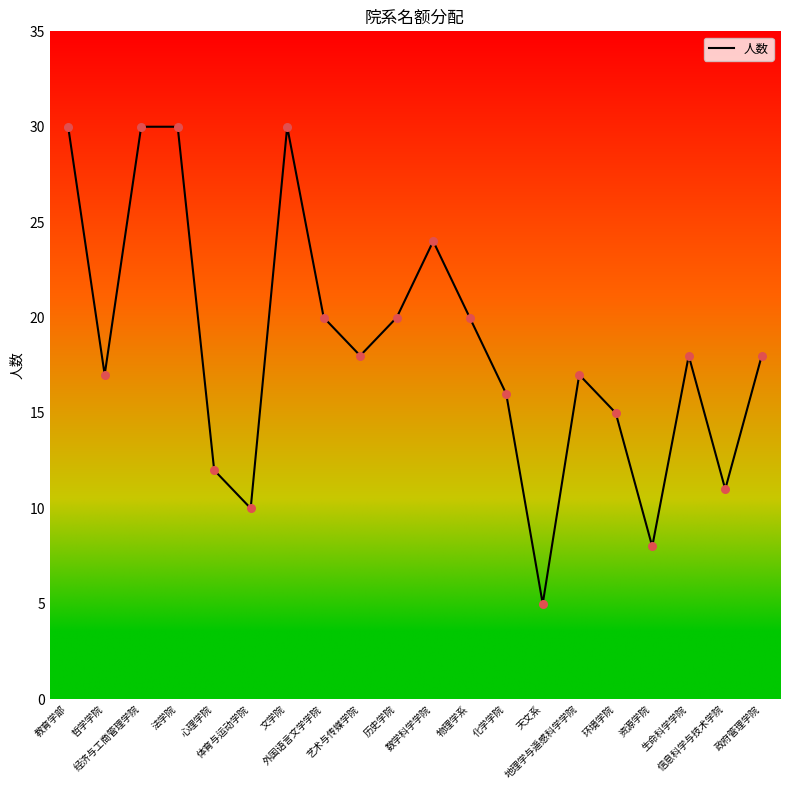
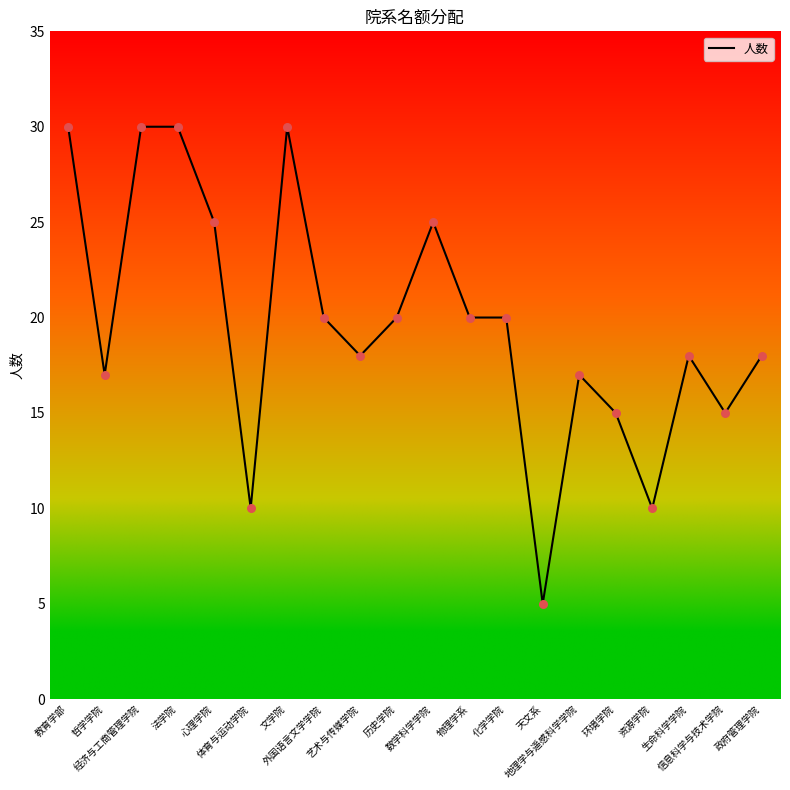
心理学院: 12 -> 25
数学科学学院: 24 -> 25
化学学院: 16 -> 20
资源学院: 8 -> 10
信息科学与技术学院: 11 -> 15
